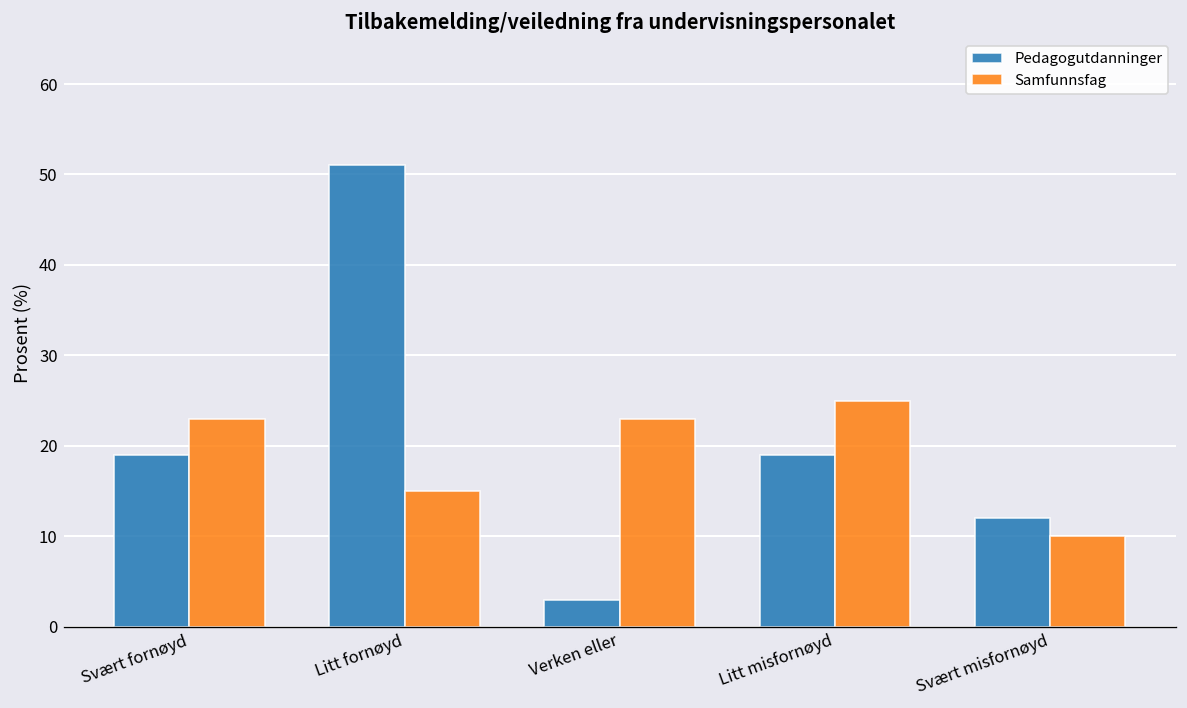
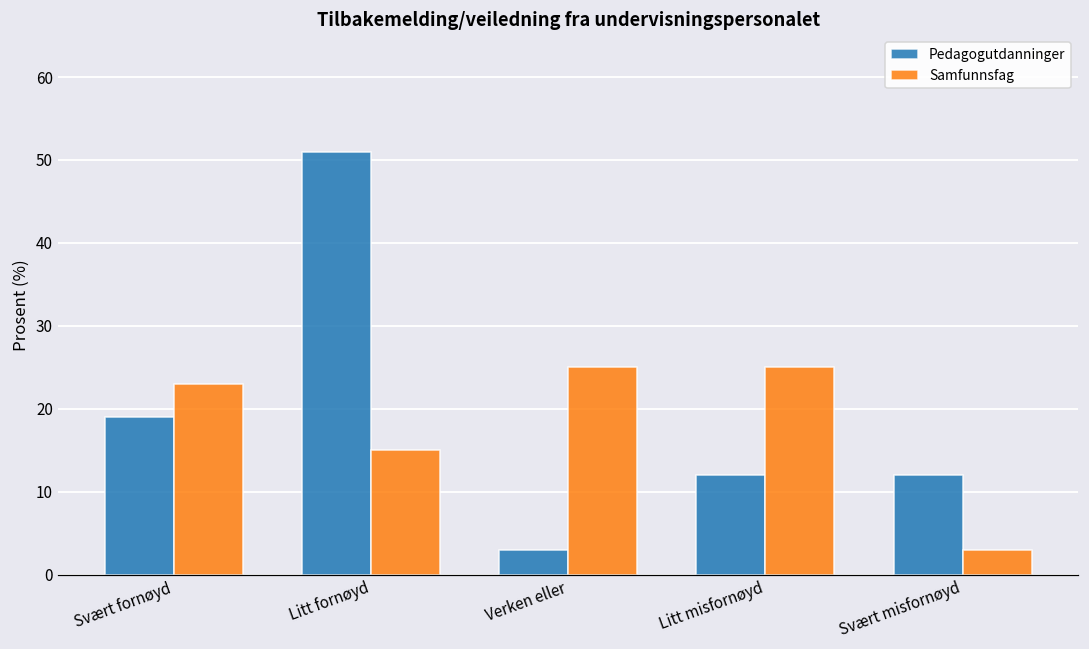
Samfunnsfag, Verken eller: 23 -> 25
Pedagogutdanninger, Litt misfornøyd: 19 -> 12
Samfunnsfag, Svært misfornøyd: 10 -> 3
